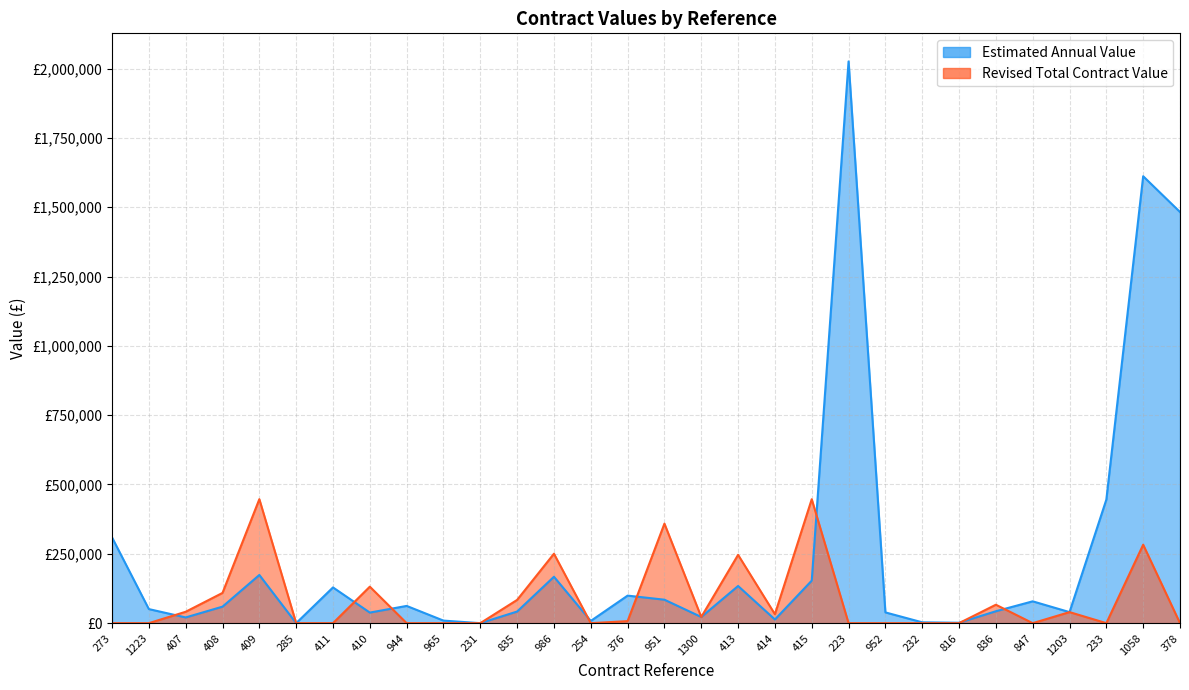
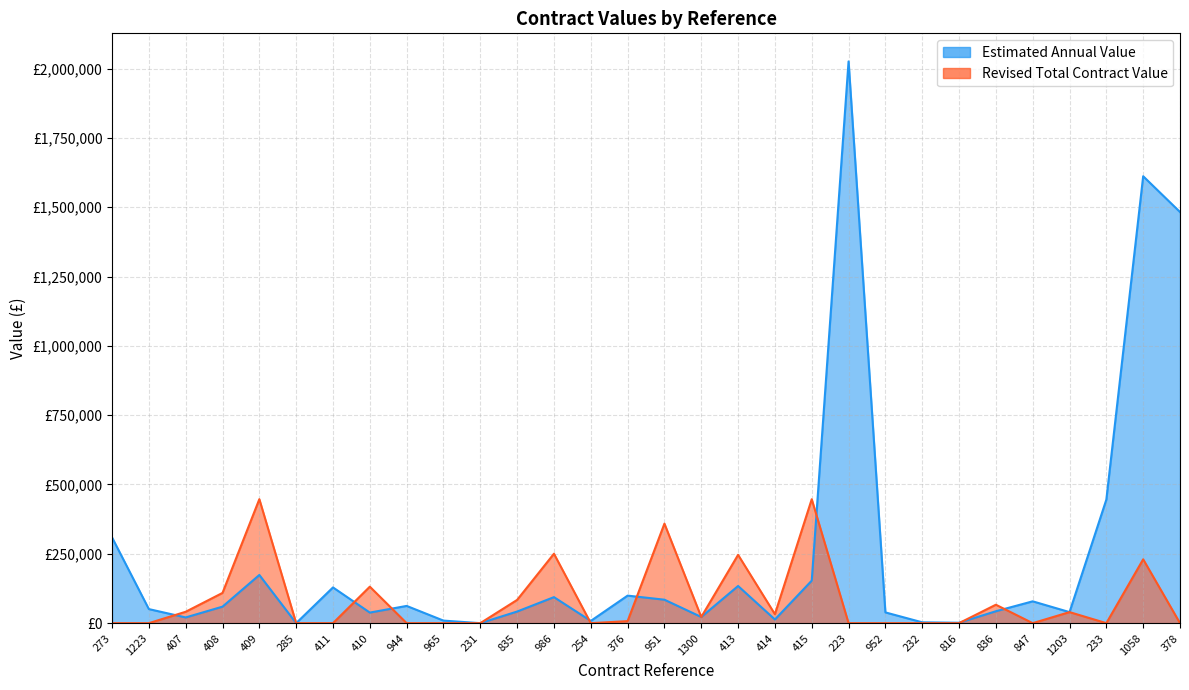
Estimated Annual Value, 986: £170,000 -> £90,000
Revised Total Contract Value, 1058: £280,000 -> £230,000
